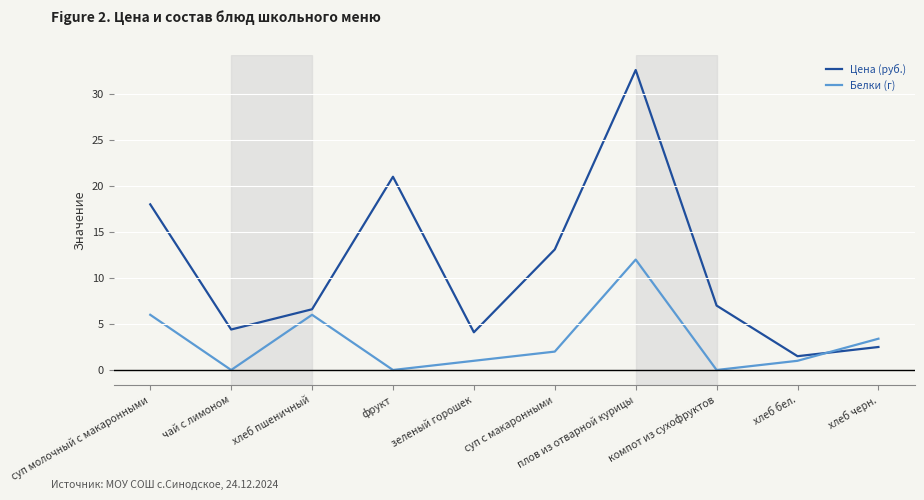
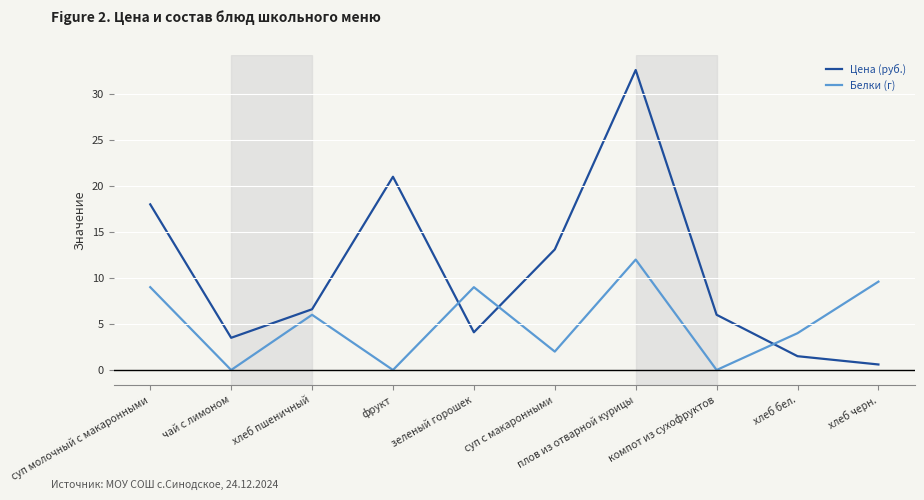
Белки (г), суп молочный с макаронными: 6 -> 9
Цена (руб.), чай с лимоном: 4.4 -> 3.5
Белки (г), зеленый горошек: 1 -> 9
Цена (руб.), компот из сухофруктов: 7 -> 6
Белки (г), хлеб бел.: 1 -> 4
Цена (руб.), хлеб черн.: 3 -> 1
Белки (г), хлеб черн.: 3 -> 10
